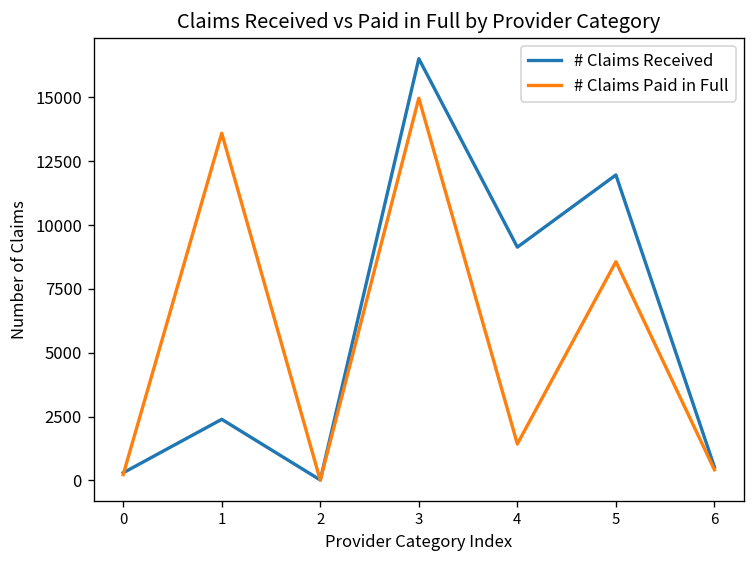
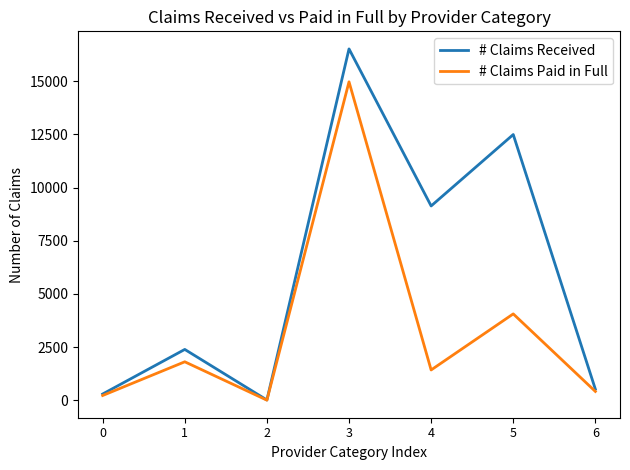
# Claims Paid in Full, 1: 13600 -> 1800
# Claims Received, 5: 12000 -> 12500
# Claims Paid in Full, 5: 8600 -> 4100
